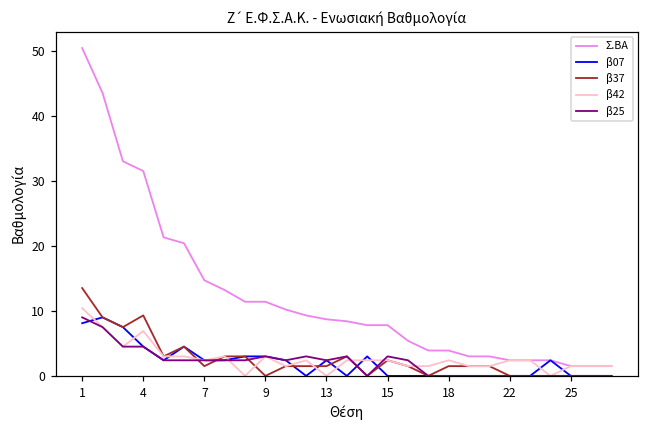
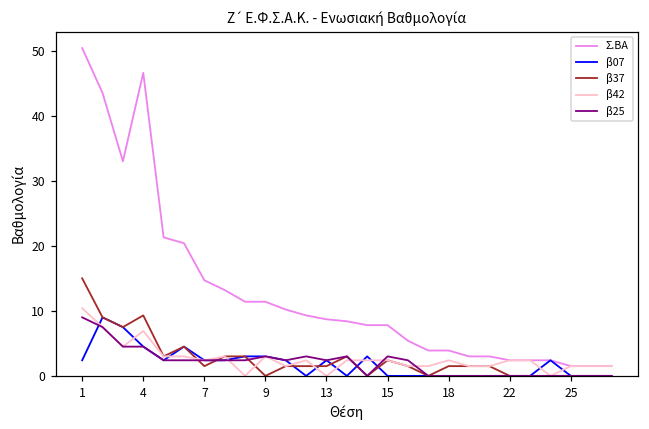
β07, 1: 8 -> 2
β37, 1: 14 -> 15
Σ.ΒΑ, 4: 32 -> 47
